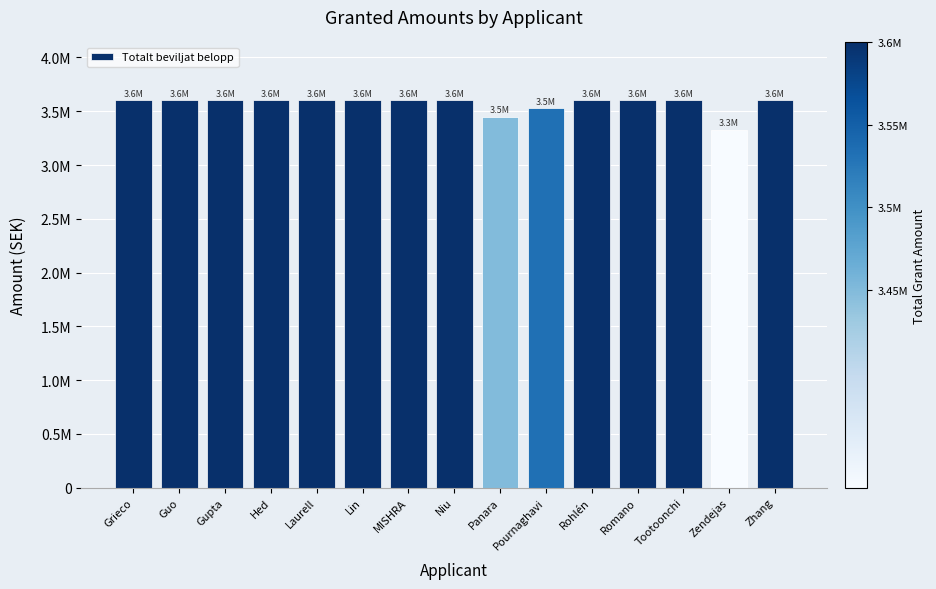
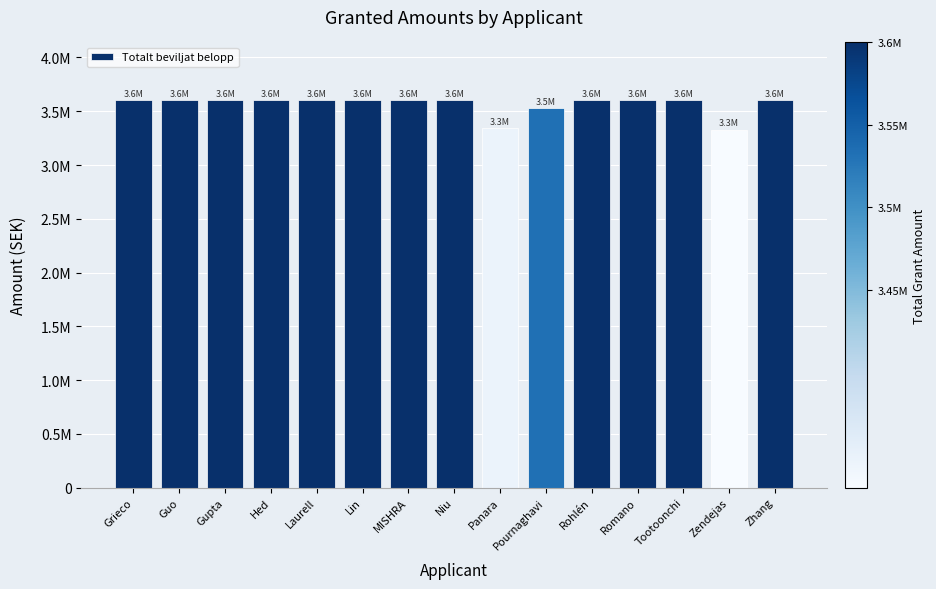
Panara: 3.5M -> 3.3M
